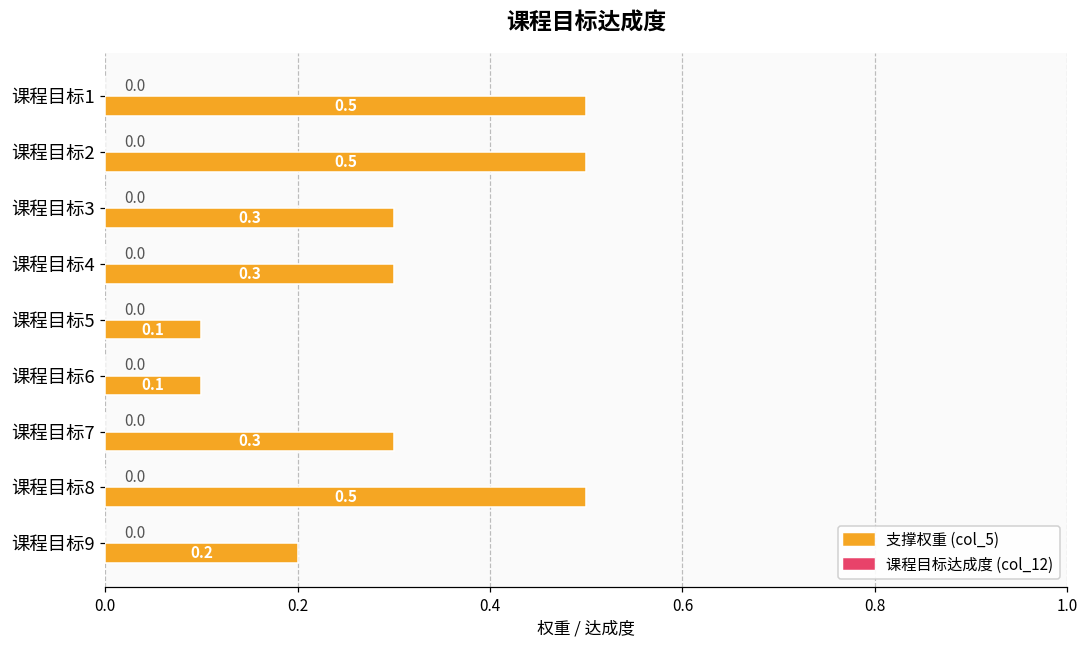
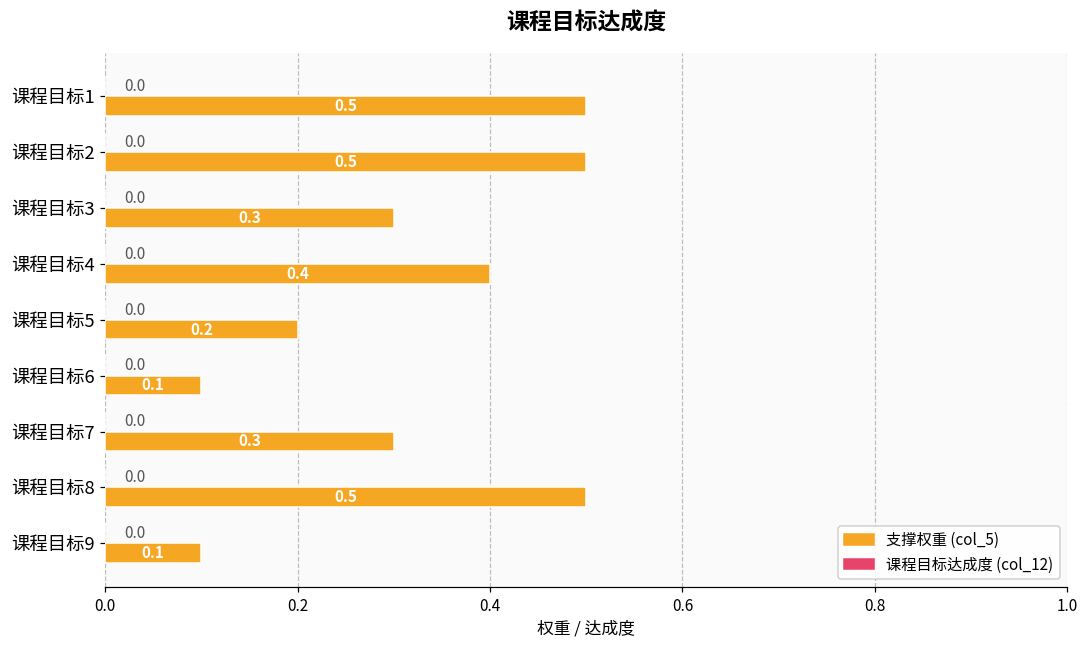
支撑权重 (col_5), 课程目标4: 0.3 -> 0.4
支撑权重 (col_5), 课程目标5: 0.1 -> 0.2
支撑权重 (col_5), 课程目标9: 0.2 -> 0.1
